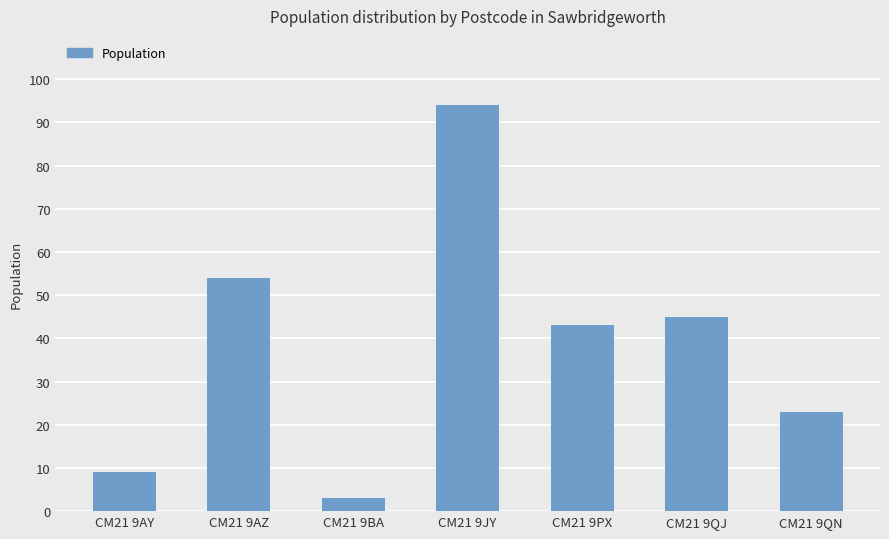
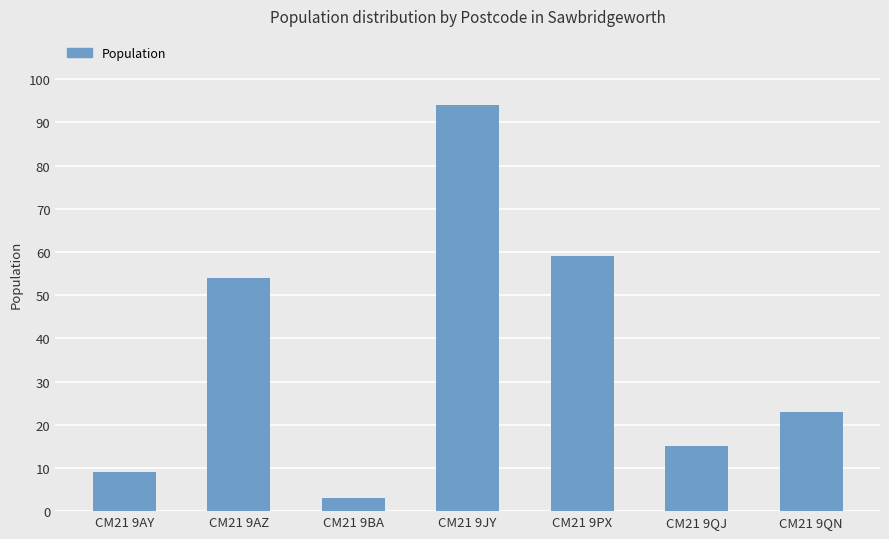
CM21 9PX: 43 -> 59
CM21 9QJ: 45 -> 15
